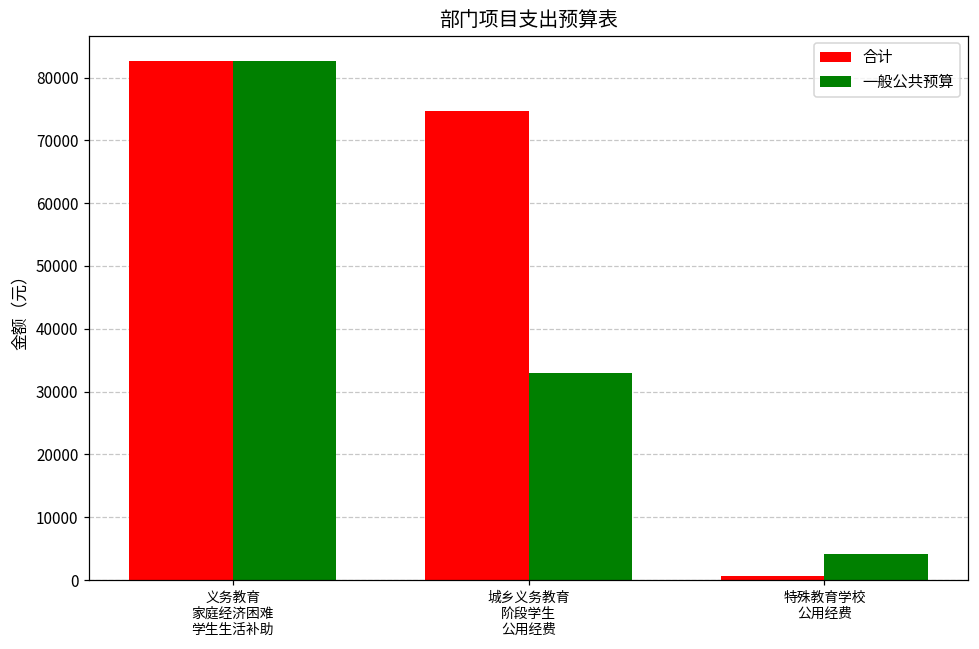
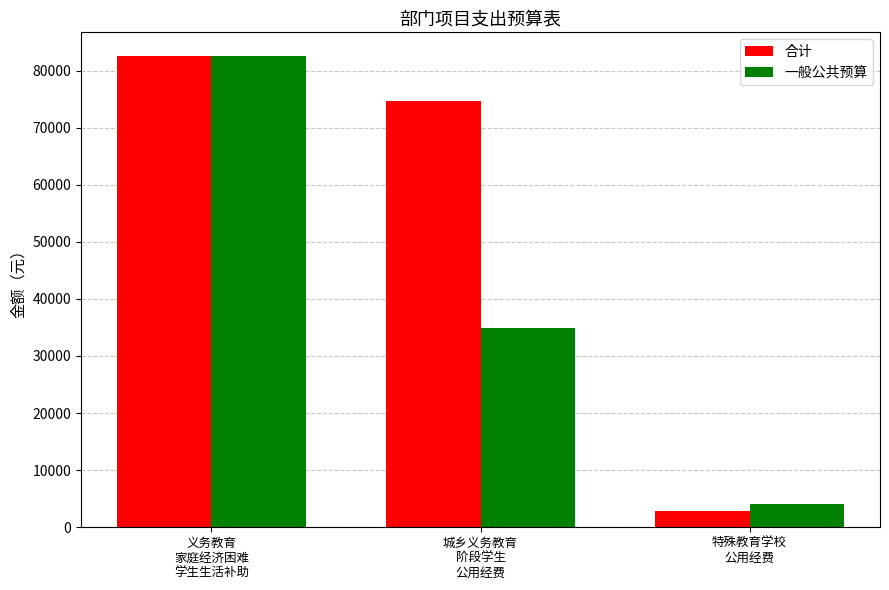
一般公共预算, 城乡义务教育 阶段学生 公用经费: 33000 -> 35000
合计, 特殊教育学校 公用经费: 1000 -> 3000
